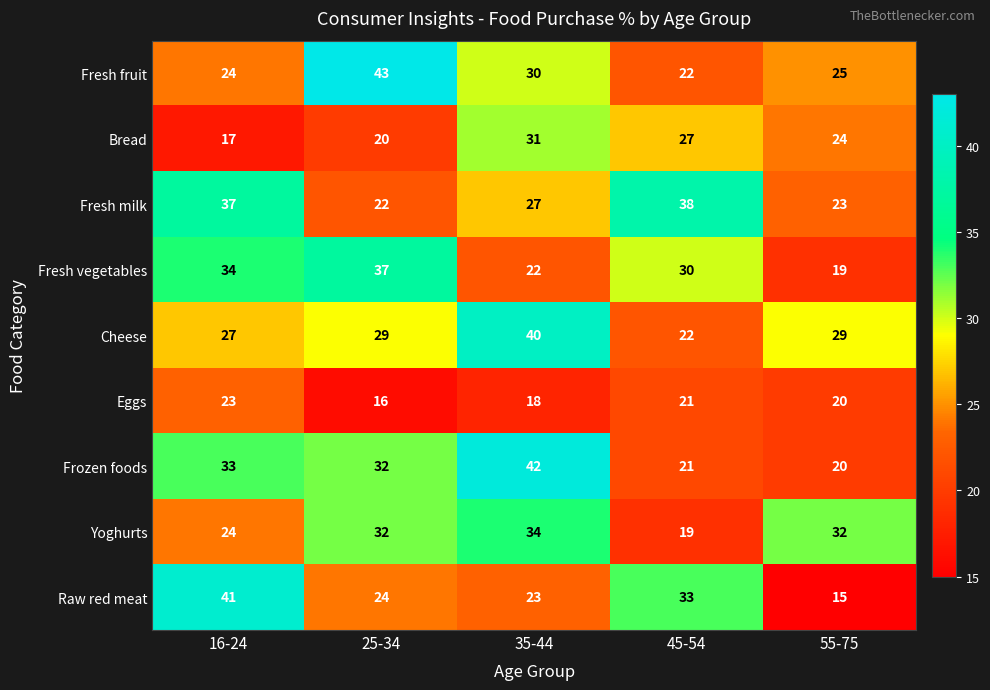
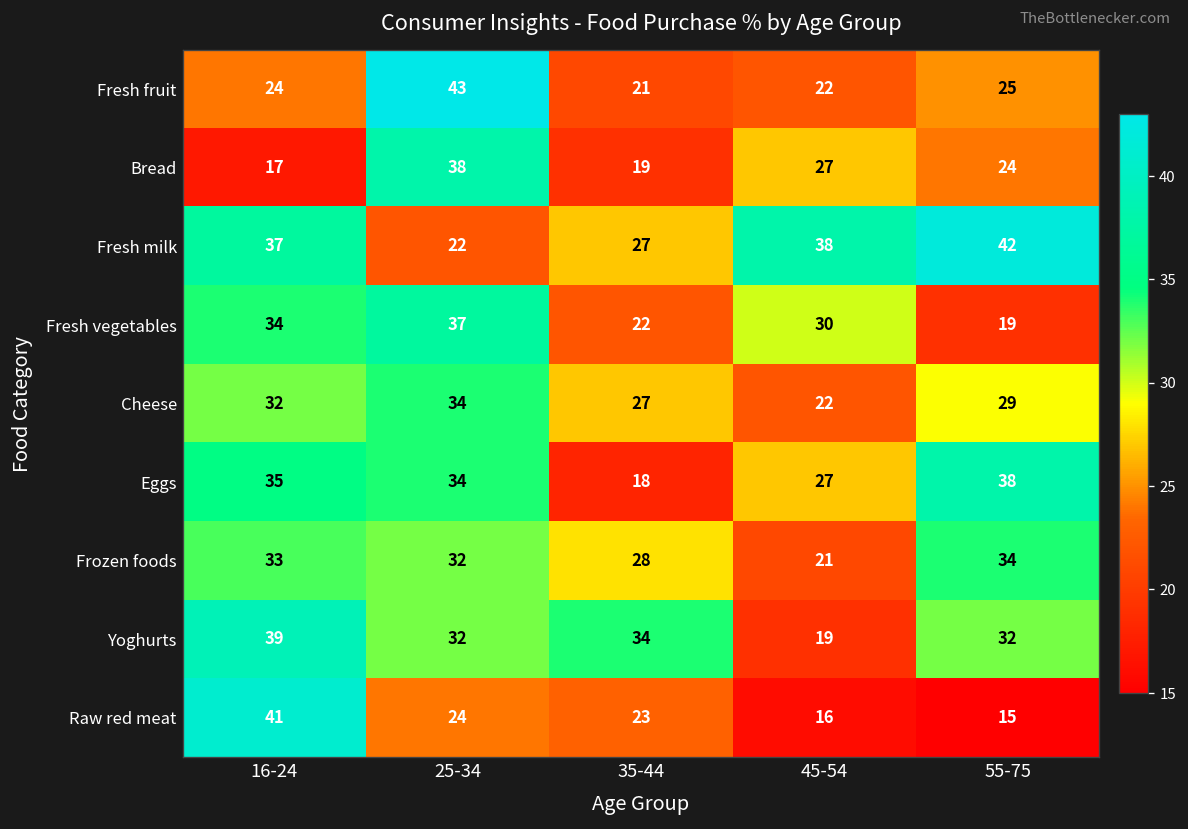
Fresh fruit, 35-44: 30 -> 21
Bread, 25-34: 20 -> 38
Bread, 35-44: 31 -> 19
Fresh milk, 55-75: 23 -> 42
Cheese, 16-24: 27 -> 32
Cheese, 25-34: 29 -> 34
Cheese, 35-44: 40 -> 27
Eggs, 16-24: 23 -> 35
Eggs, 25-34: 16 -> 34
Eggs, 45-54: 21 -> 27
Eggs, 55-75: 20 -> 38
Frozen foods, 35-44: 42 -> 28
Frozen foods, 55-75: 20 -> 34
Yoghurts, 16-24: 24 -> 39
Raw red meat, 45-54: 33 -> 16
